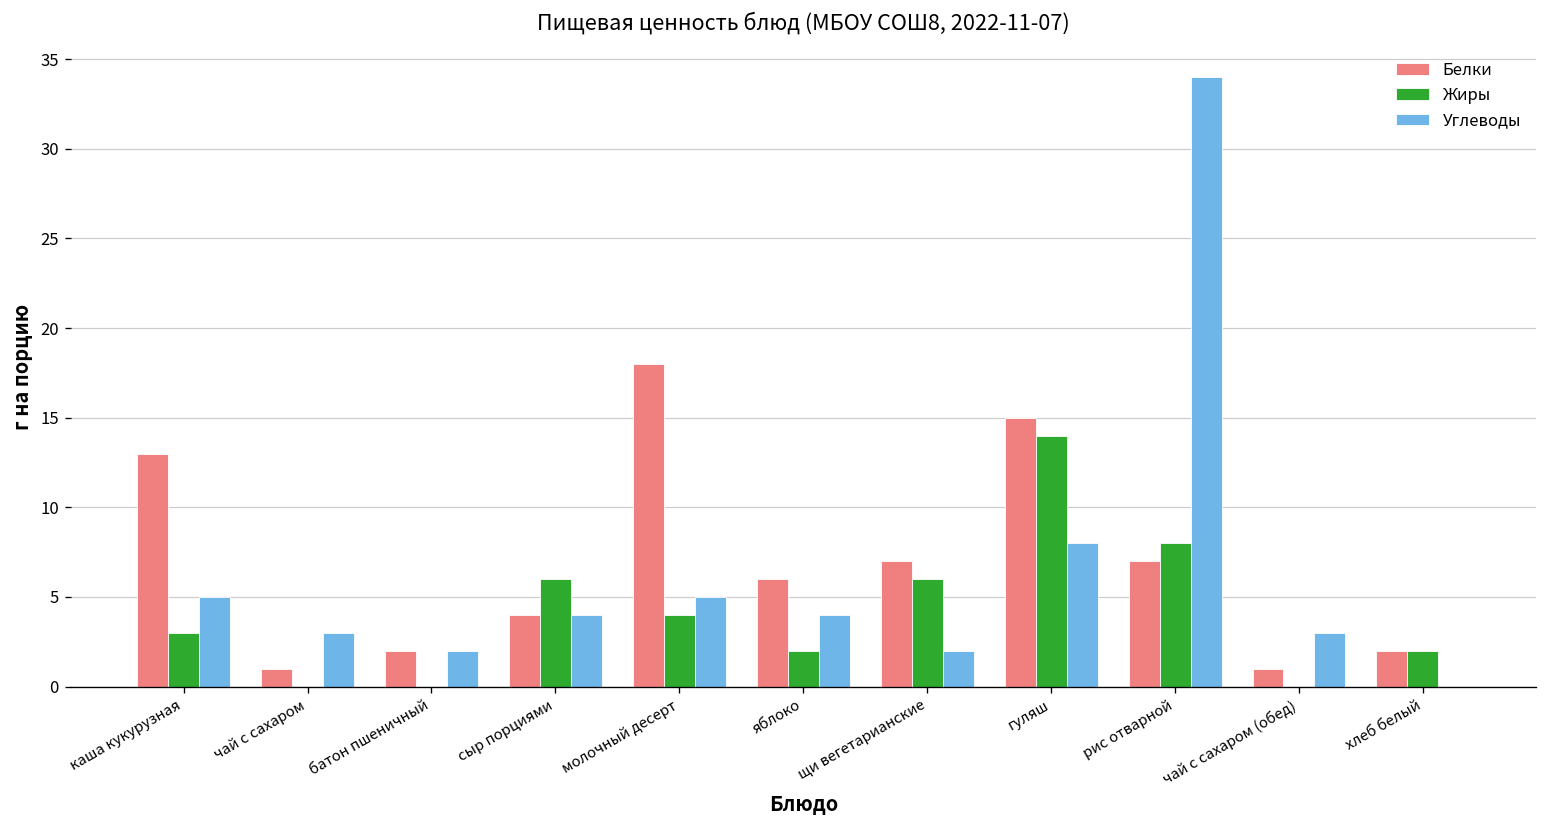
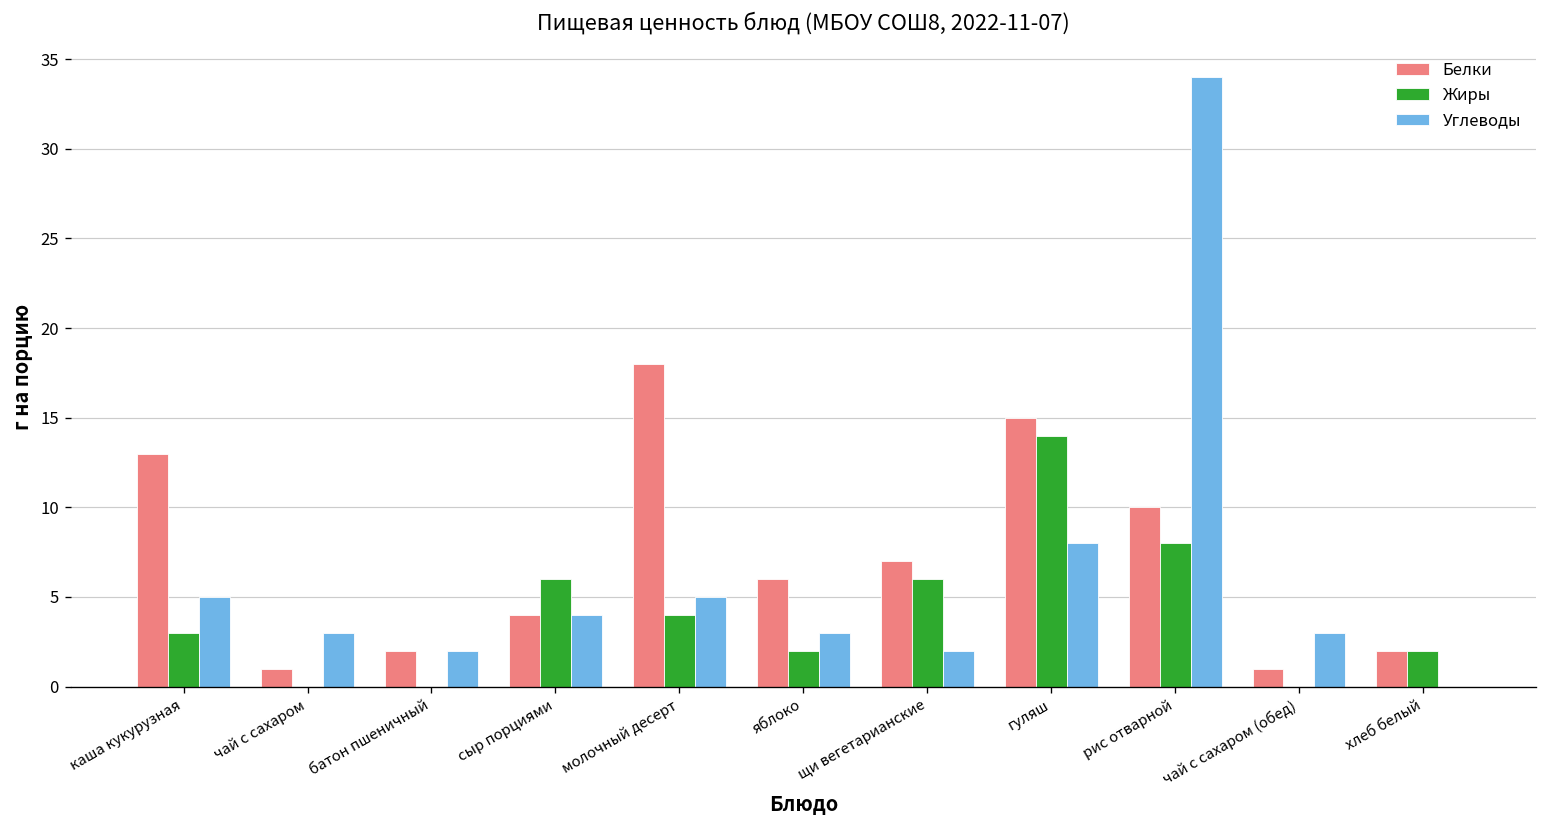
Углеводы, яблоко: 4 -> 3
Белки, рис отварной: 7 -> 10
